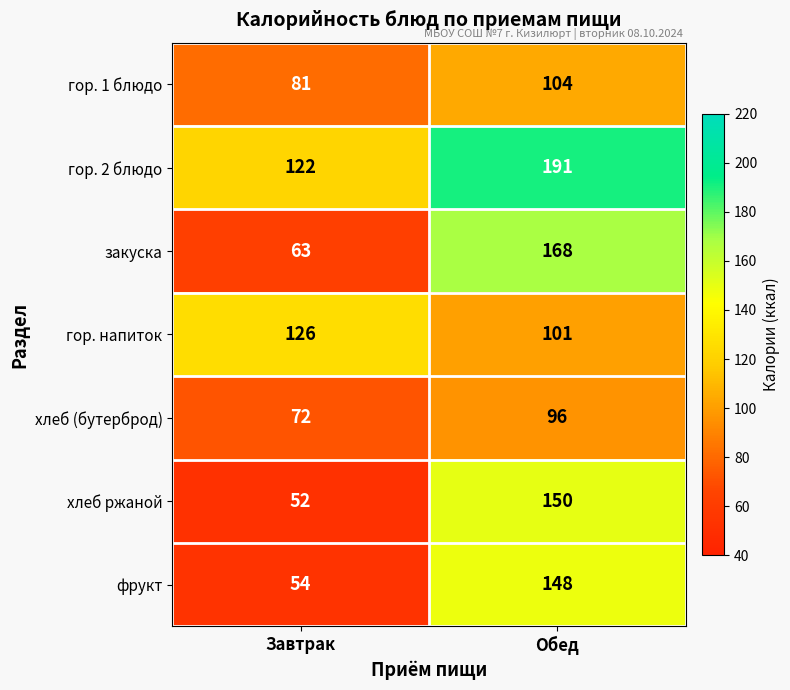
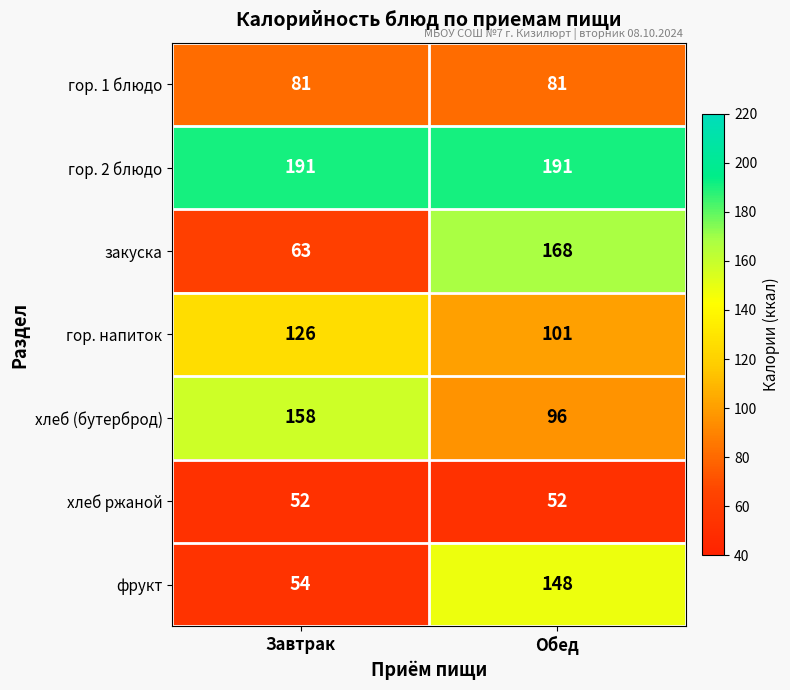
гор. 1 блюдо, Обед: 104 -> 81
гор. 2 блюдо, Завтрак: 122 -> 191
хлеб (бутерброд), Завтрак: 72 -> 158
хлеб ржаной, Обед: 150 -> 52
